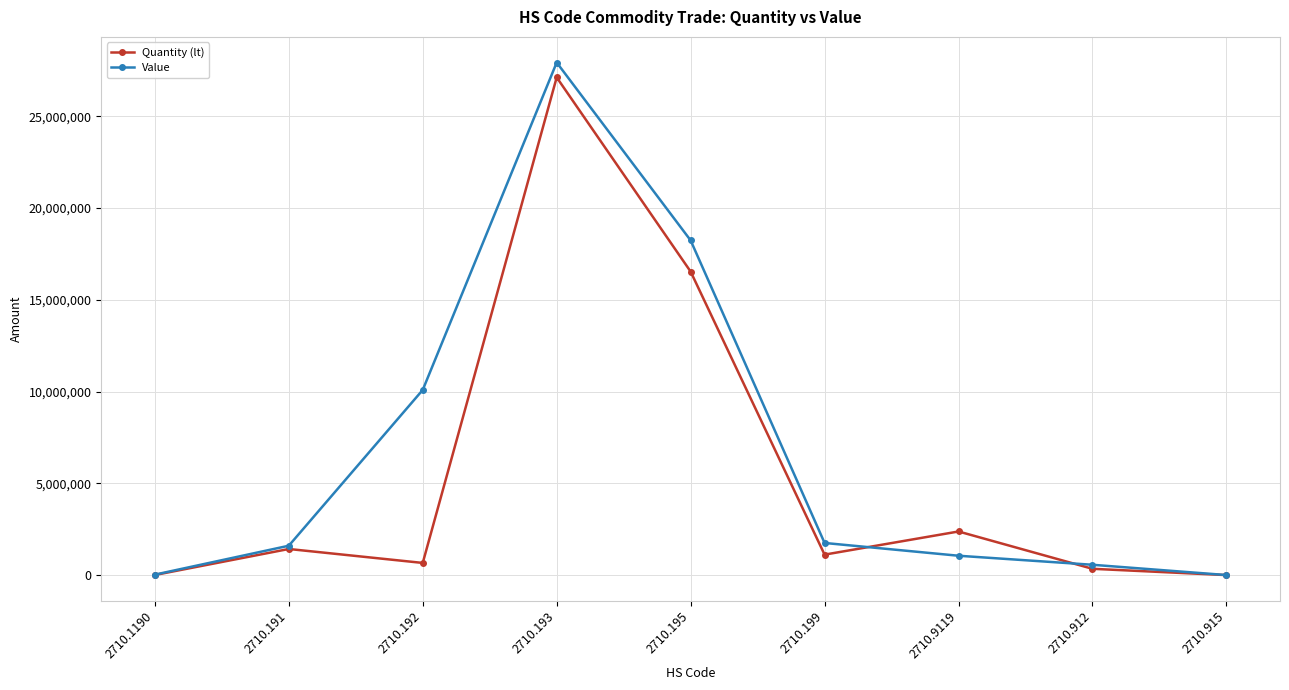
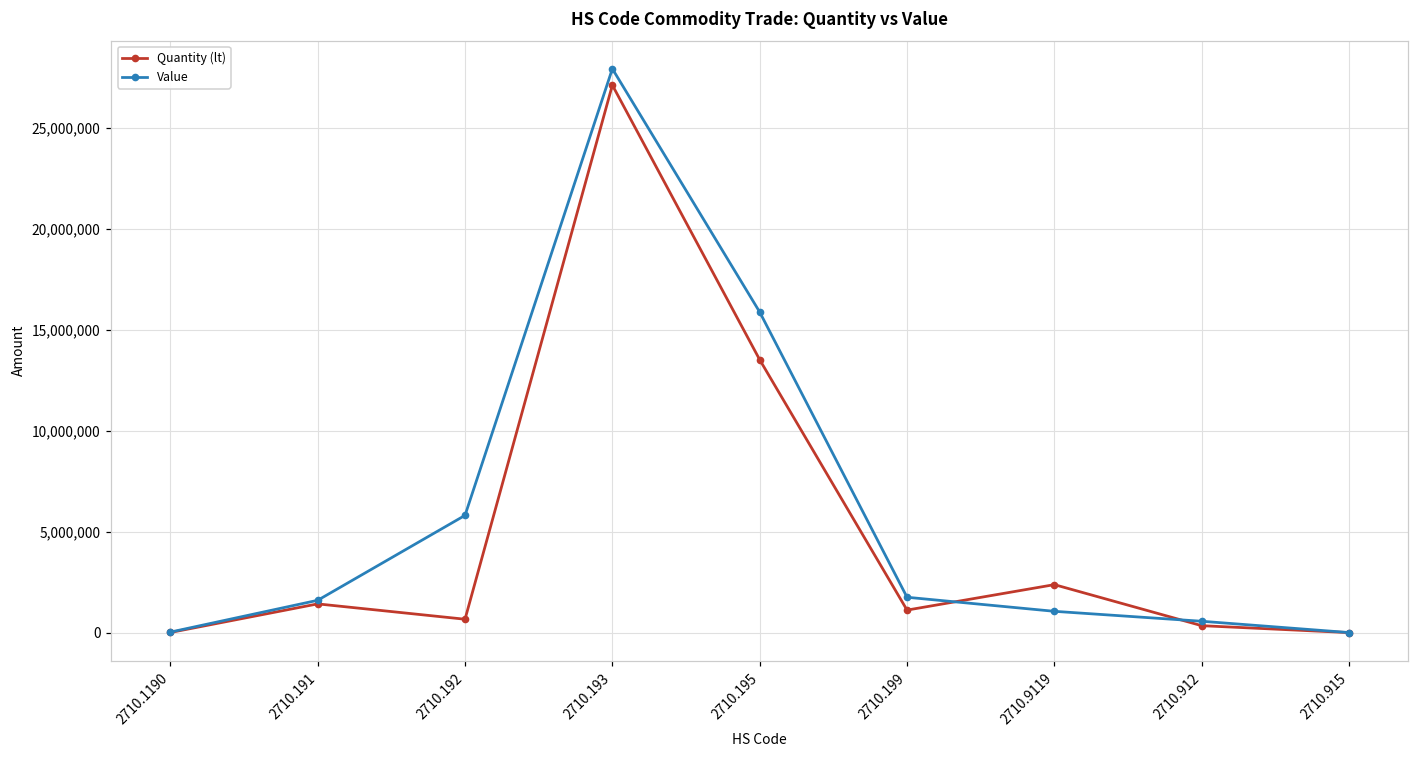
Value, 2710.192: 10,100,000 -> 5,800,000
Quantity (lt), 2710.195: 16,500,000 -> 13,500,000
Value, 2710.195: 18,200,000 -> 15,900,000
